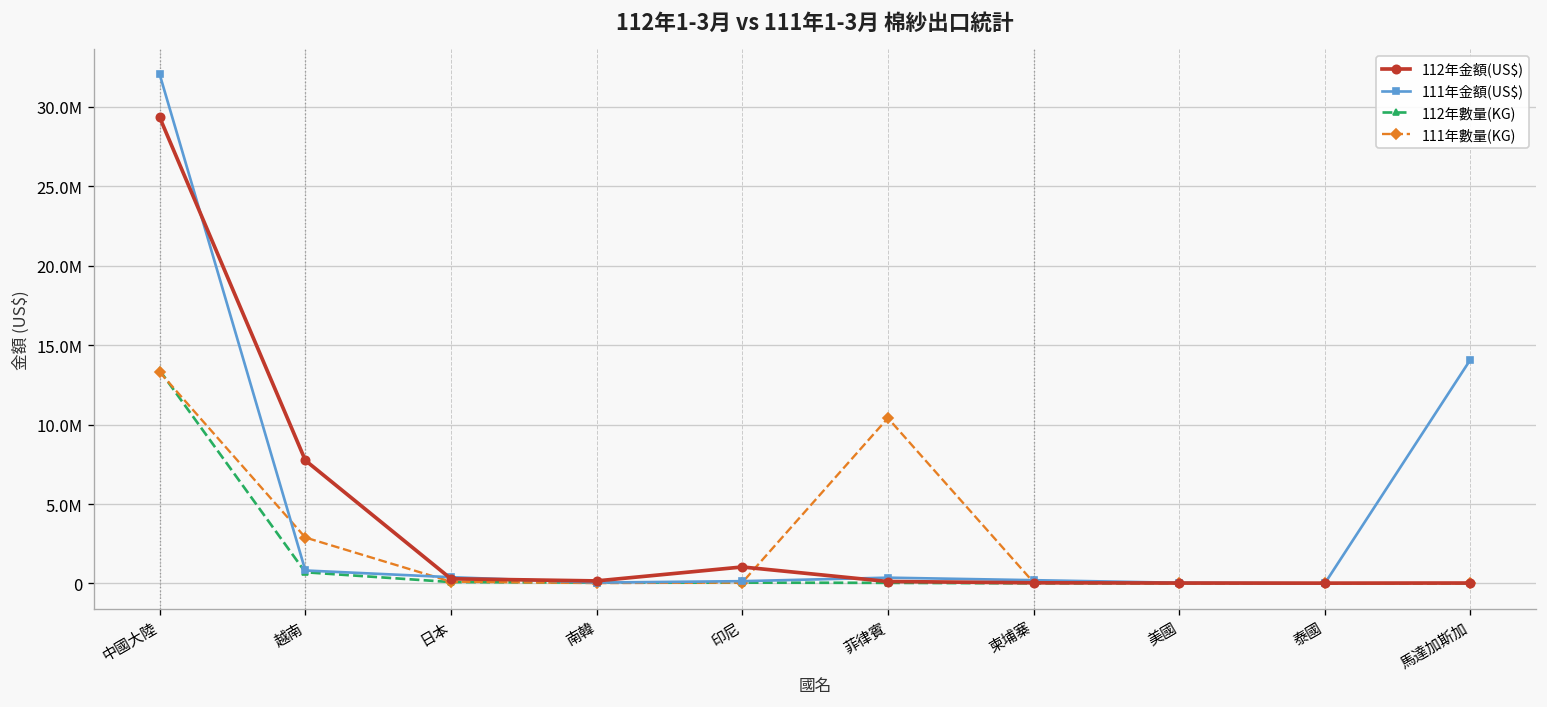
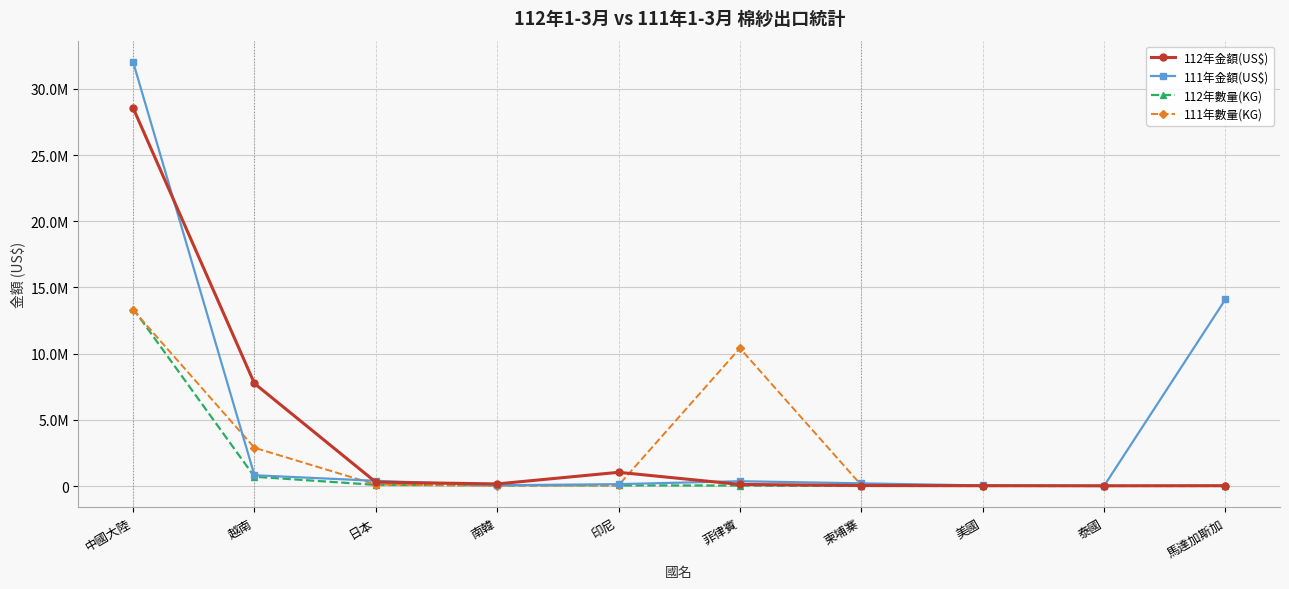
112年金額(US$), 中國大陸: 29300000 -> 28600000
